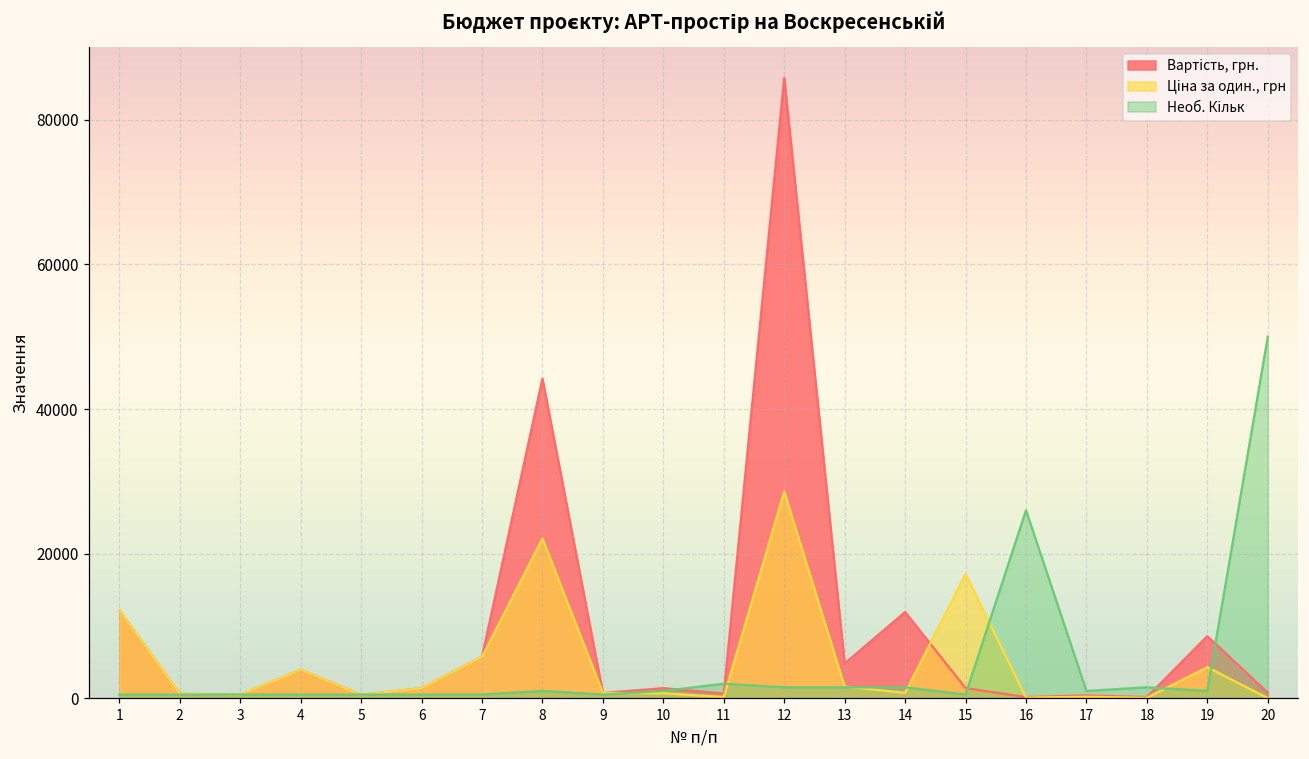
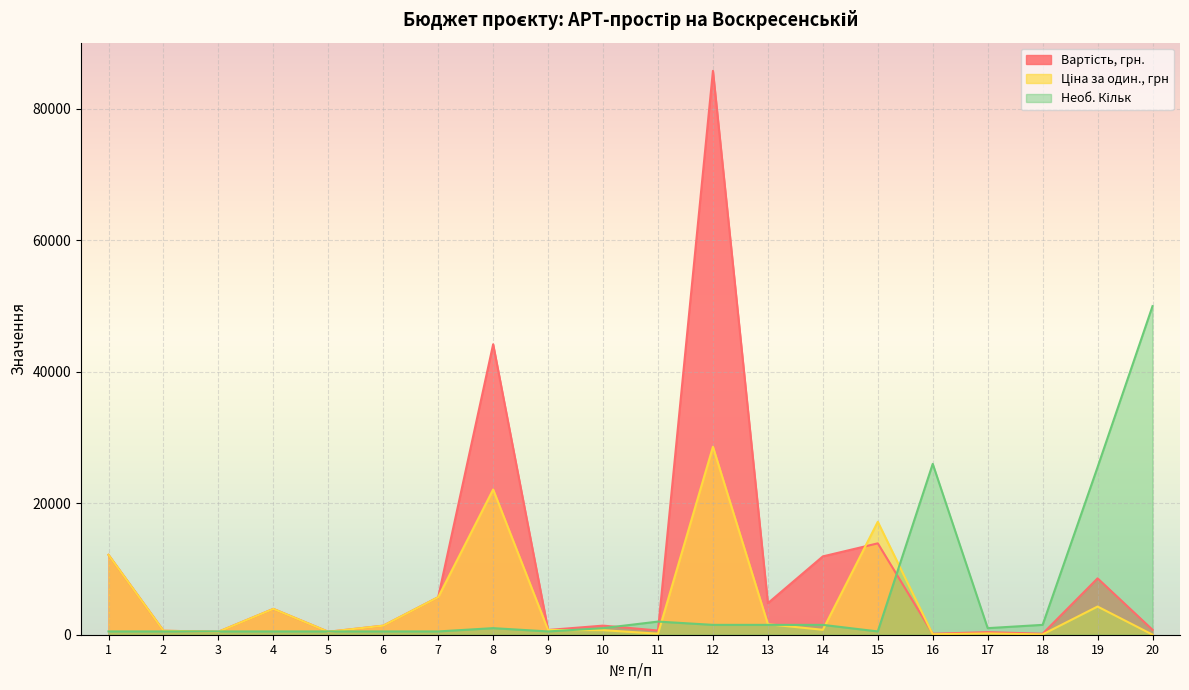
Вартість, грн., 15: 1000 -> 14000
Необ. Кільк, 19: 1000 -> 26000
